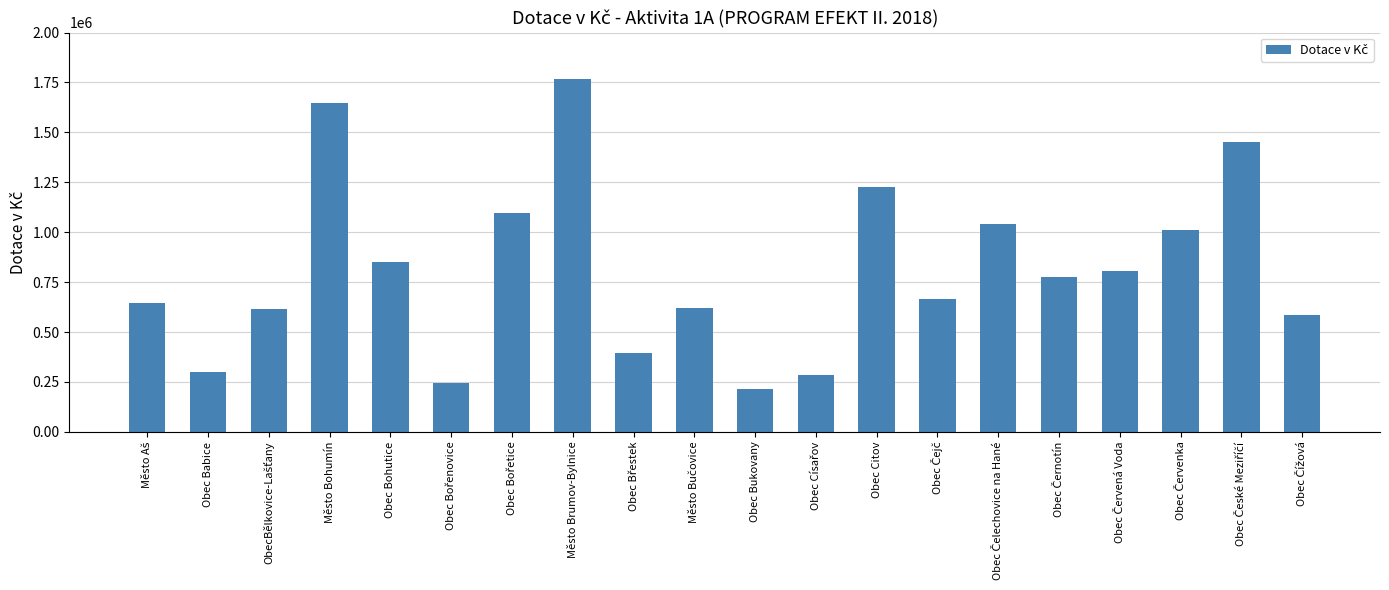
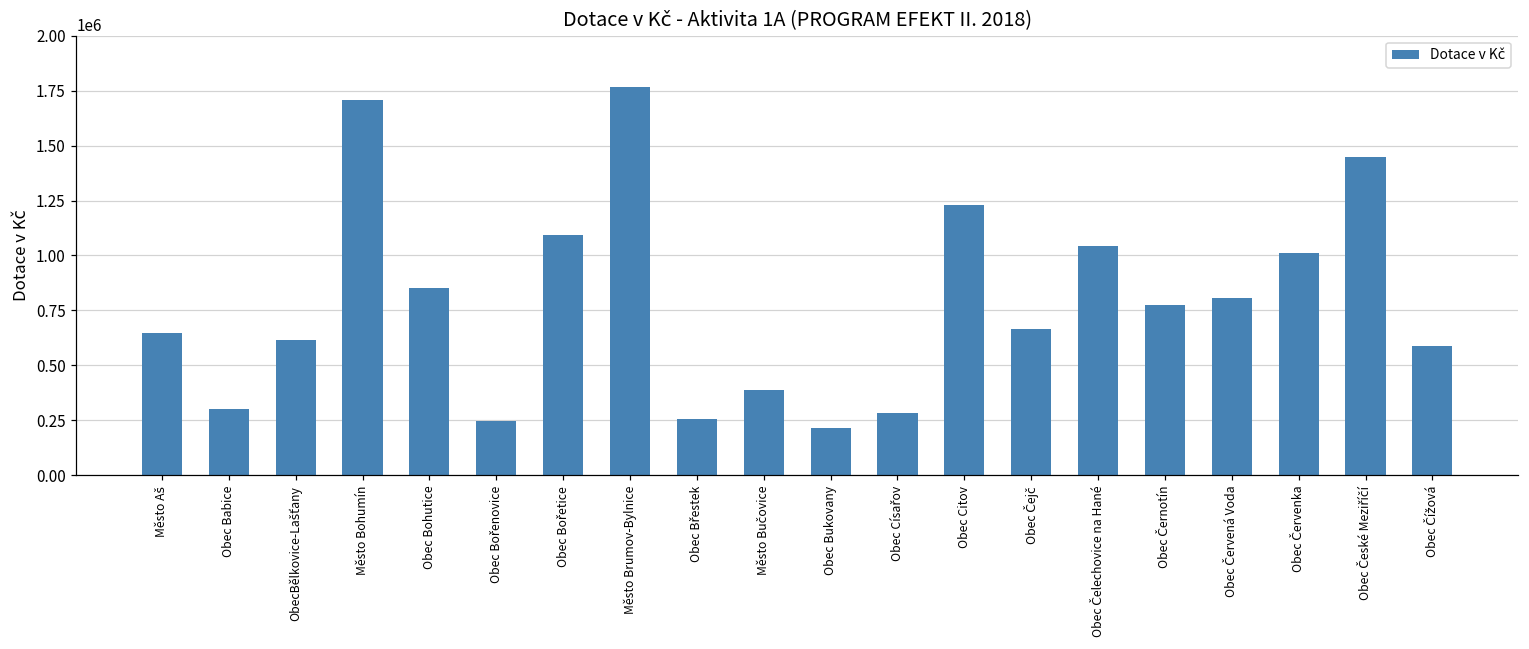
Město Bohumín: 1650000 -> 1710000
Obec Břestek: 400000 -> 250000
Město Bučovice: 620000 -> 390000
